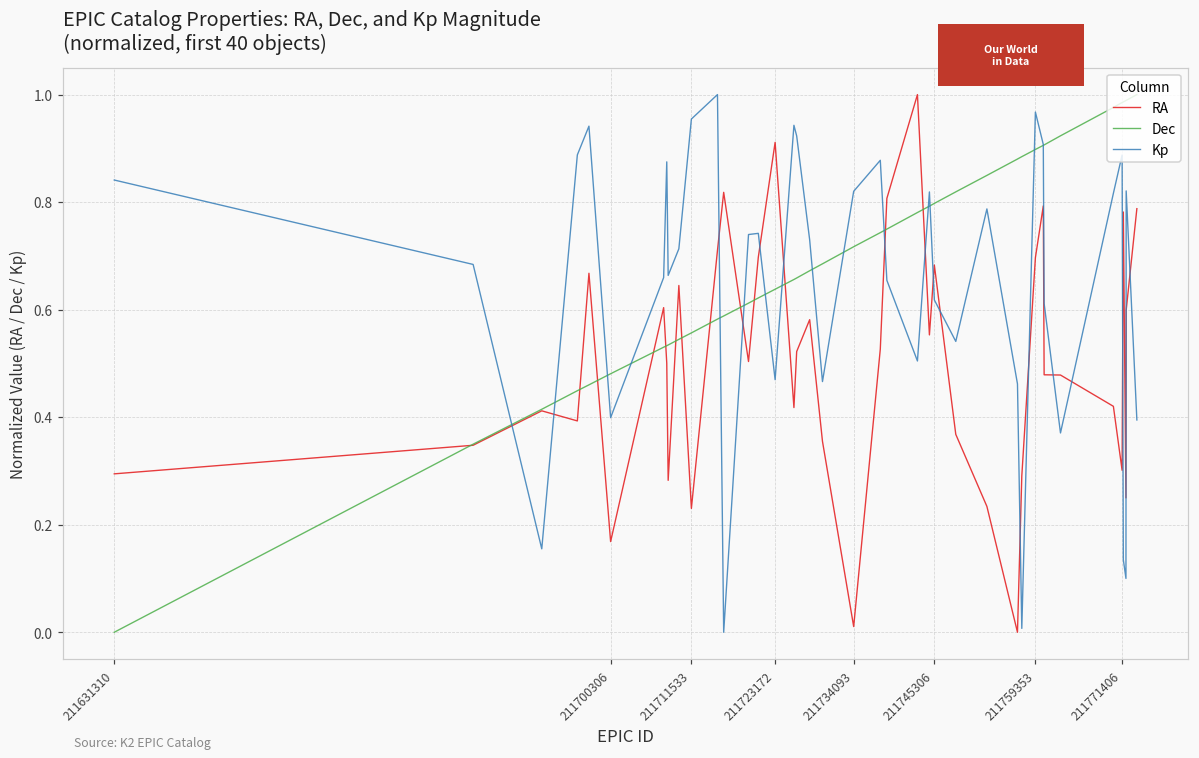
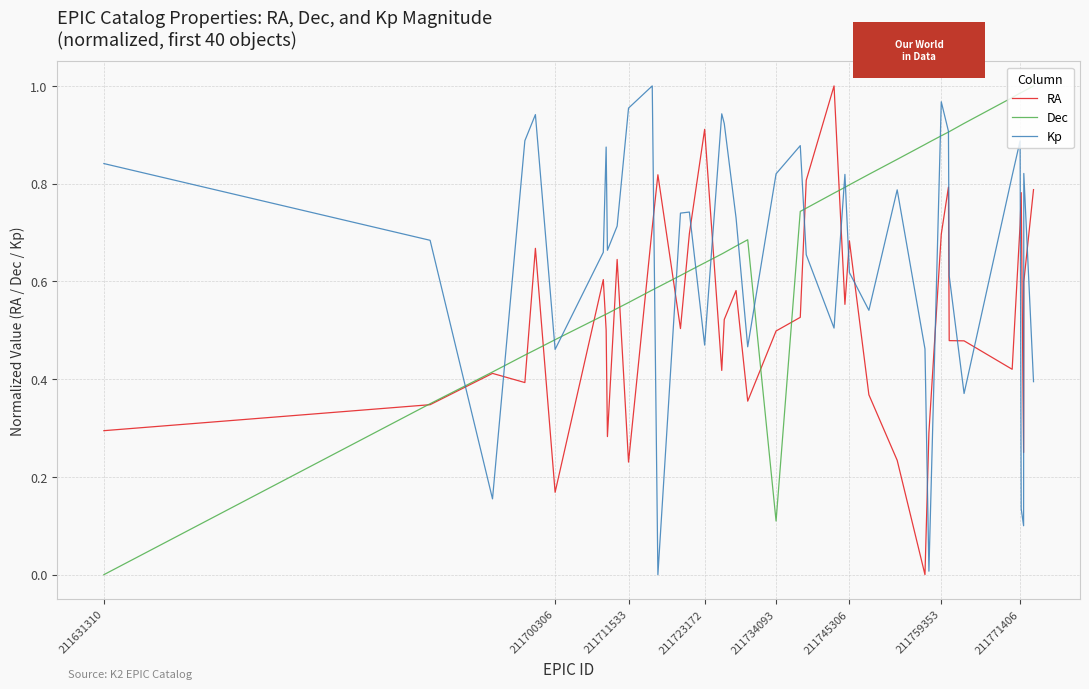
Kp, 211700306: 0.40 -> 0.46
RA, 211734093: 0.01 -> 0.50
Dec, 211734093: 0.72 -> 0.11
RA, 211771406: 0.30 -> 0.72
